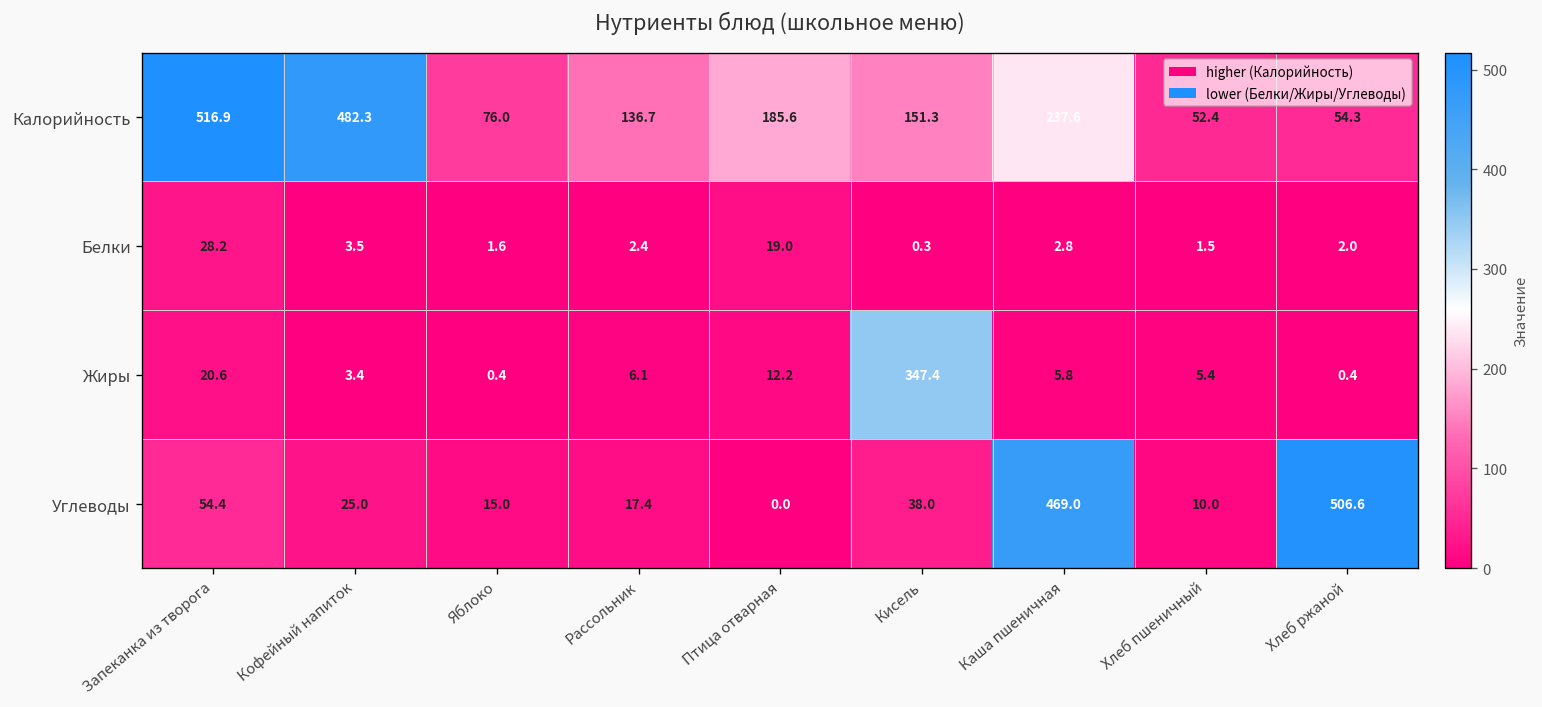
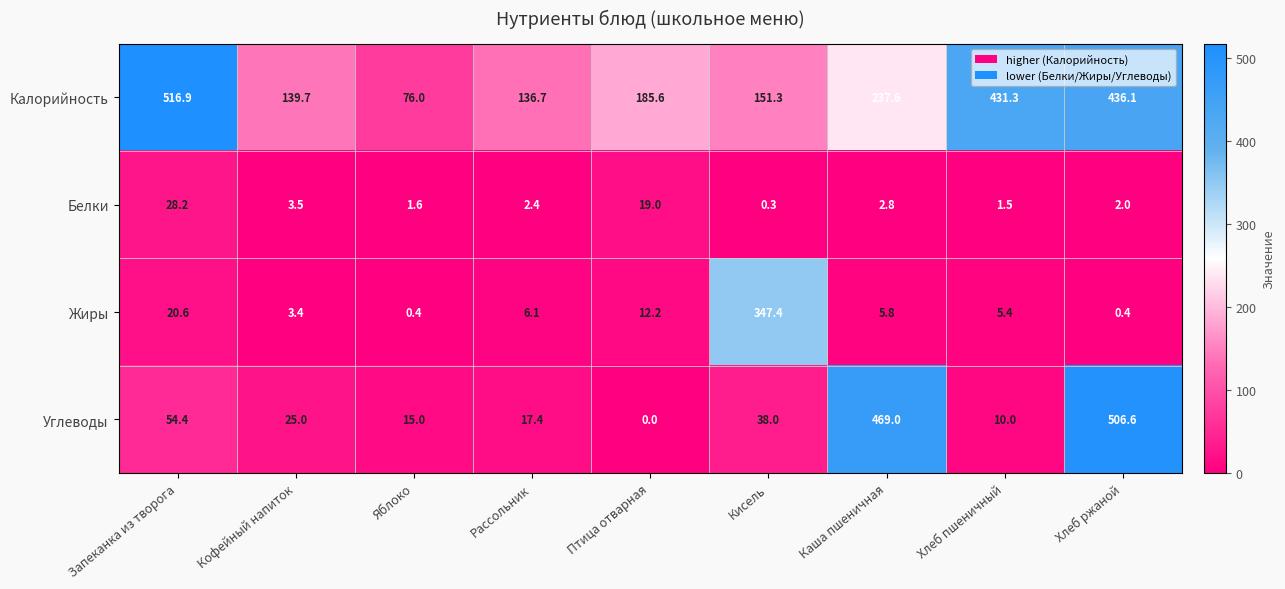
Калорийность, Кофейный напиток: 482.3 -> 139.7
Калорийность, Хлеб пшеничный: 52.4 -> 431.3
Калорийность, Хлеб ржаной: 54.3 -> 436.1
